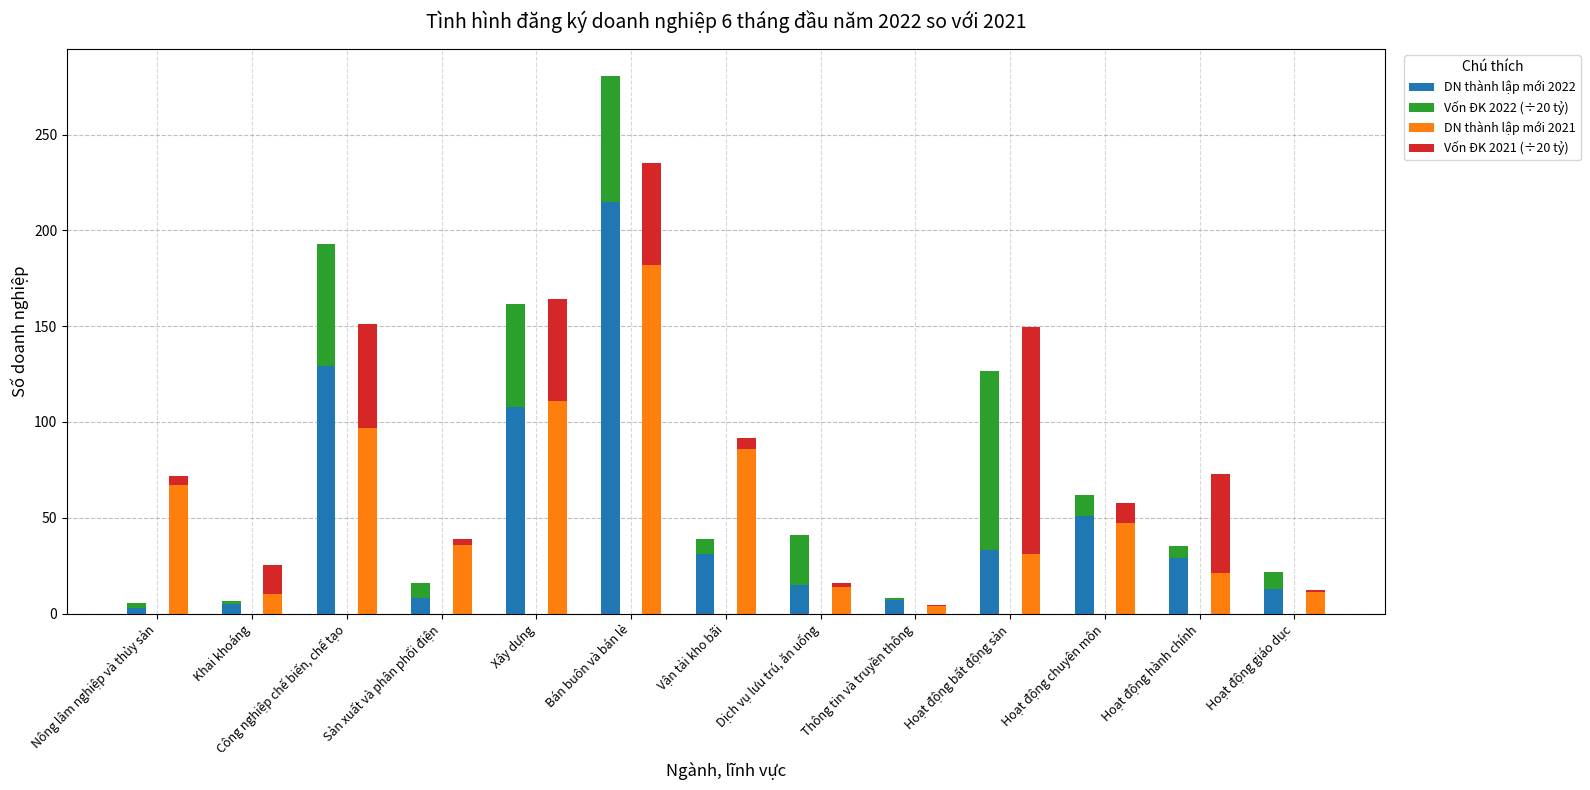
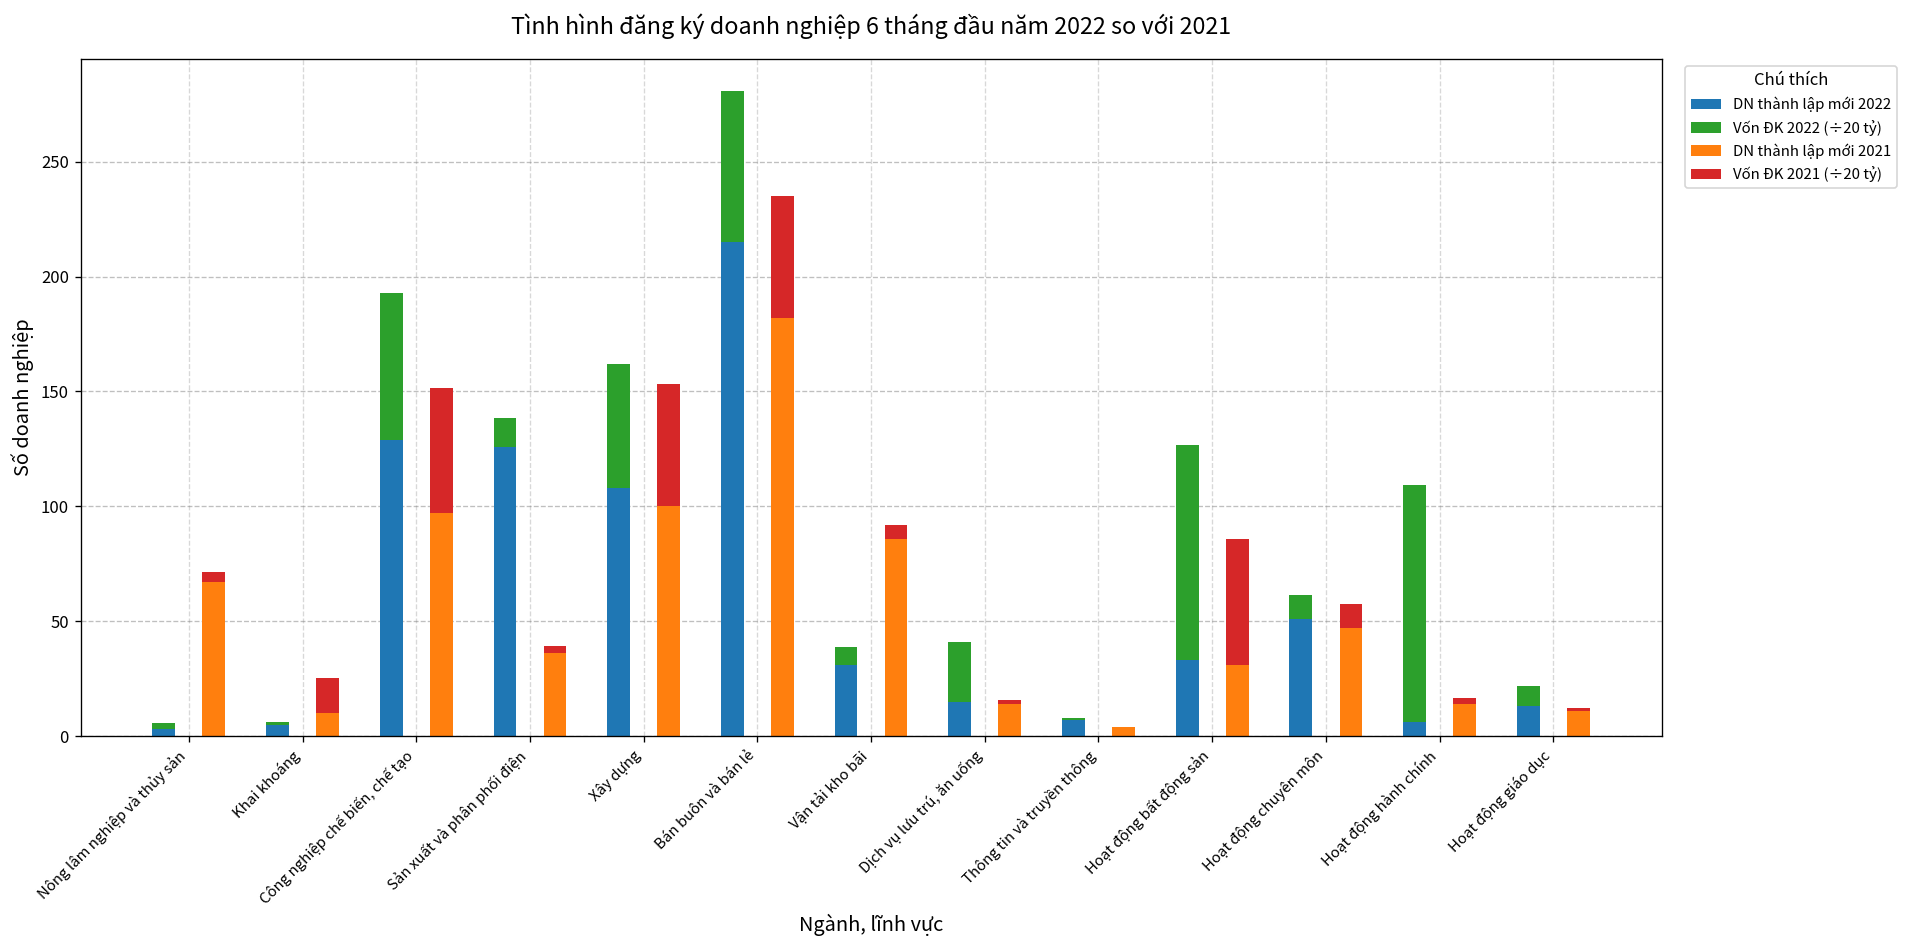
DN thành lập mới 2022, Sản xuất và phân phối điện: 8 -> 126
Vốn ĐK 2022 (÷20 tỷ), Sản xuất và phân phối điện: 8 -> 12
DN thành lập mới 2021, Xây dựng: 111 -> 100
Vốn ĐK 2021 (÷20 tỷ), Hoạt động bất động sản: 118 -> 55
DN thành lập mới 2022, Hoạt động hành chính: 29 -> 6
Vốn ĐK 2022 (÷20 tỷ), Hoạt động hành chính: 6 -> 103
DN thành lập mới 2021, Hoạt động hành chính: 21 -> 14
Vốn ĐK 2021 (÷20 tỷ), Hoạt động hành chính: 52 -> 3
